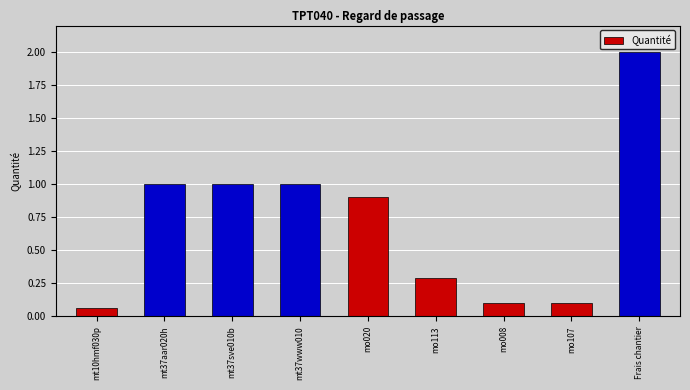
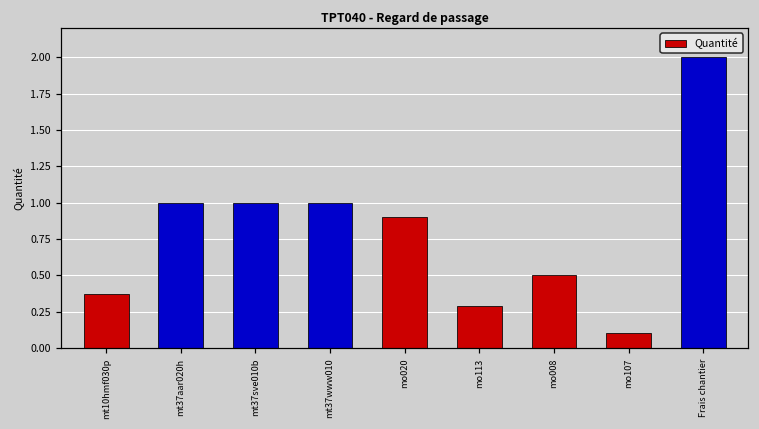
mt10hmf030p: 0.06 -> 0.37
mo008: 0.1 -> 0.5
